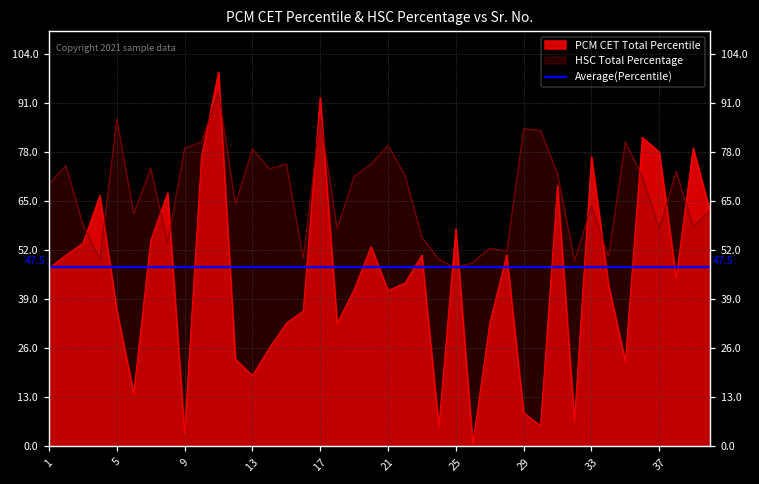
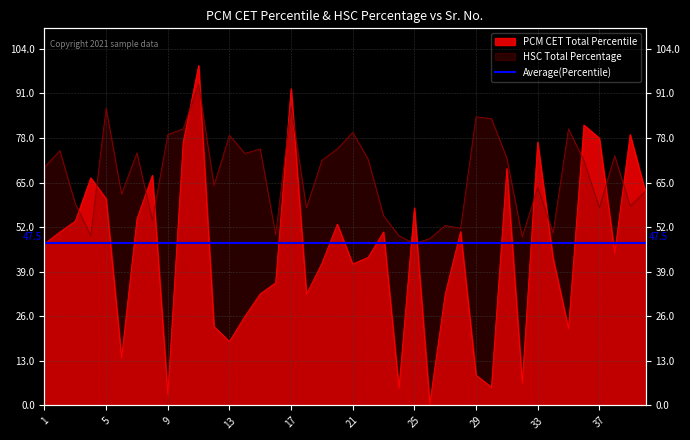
PCM CET Total Percentile, 5: 36 -> 60
